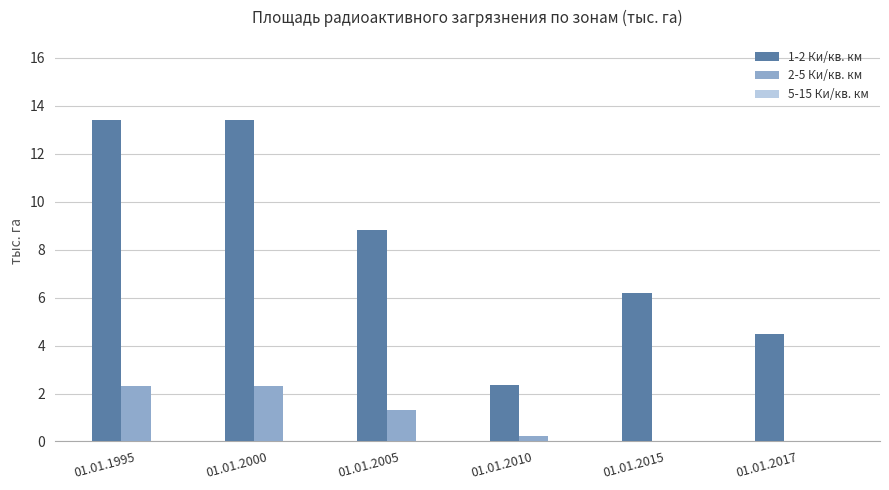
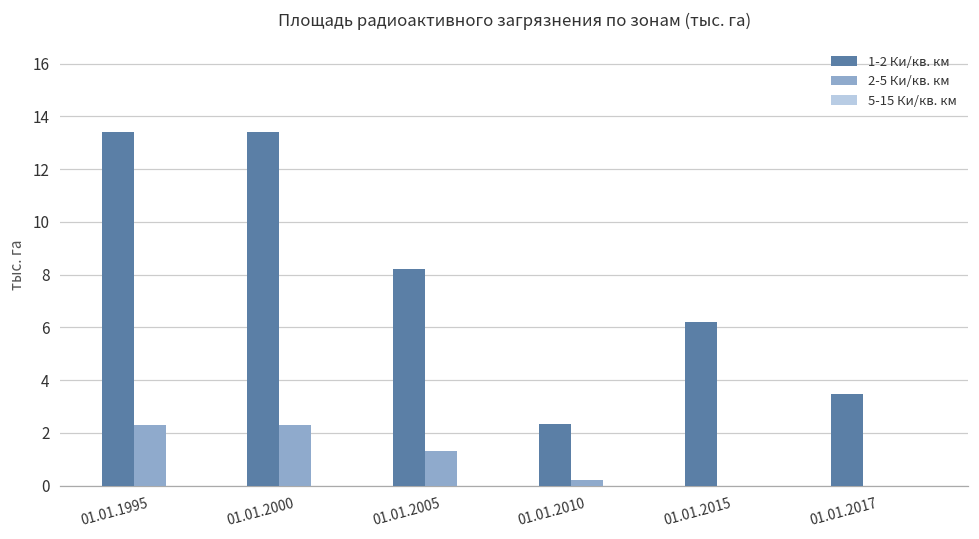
1-2 Ки/кв. км, 01.01.2005: 8.8 -> 8.2
1-2 Ки/кв. км, 01.01.2017: 4.5 -> 3.5
